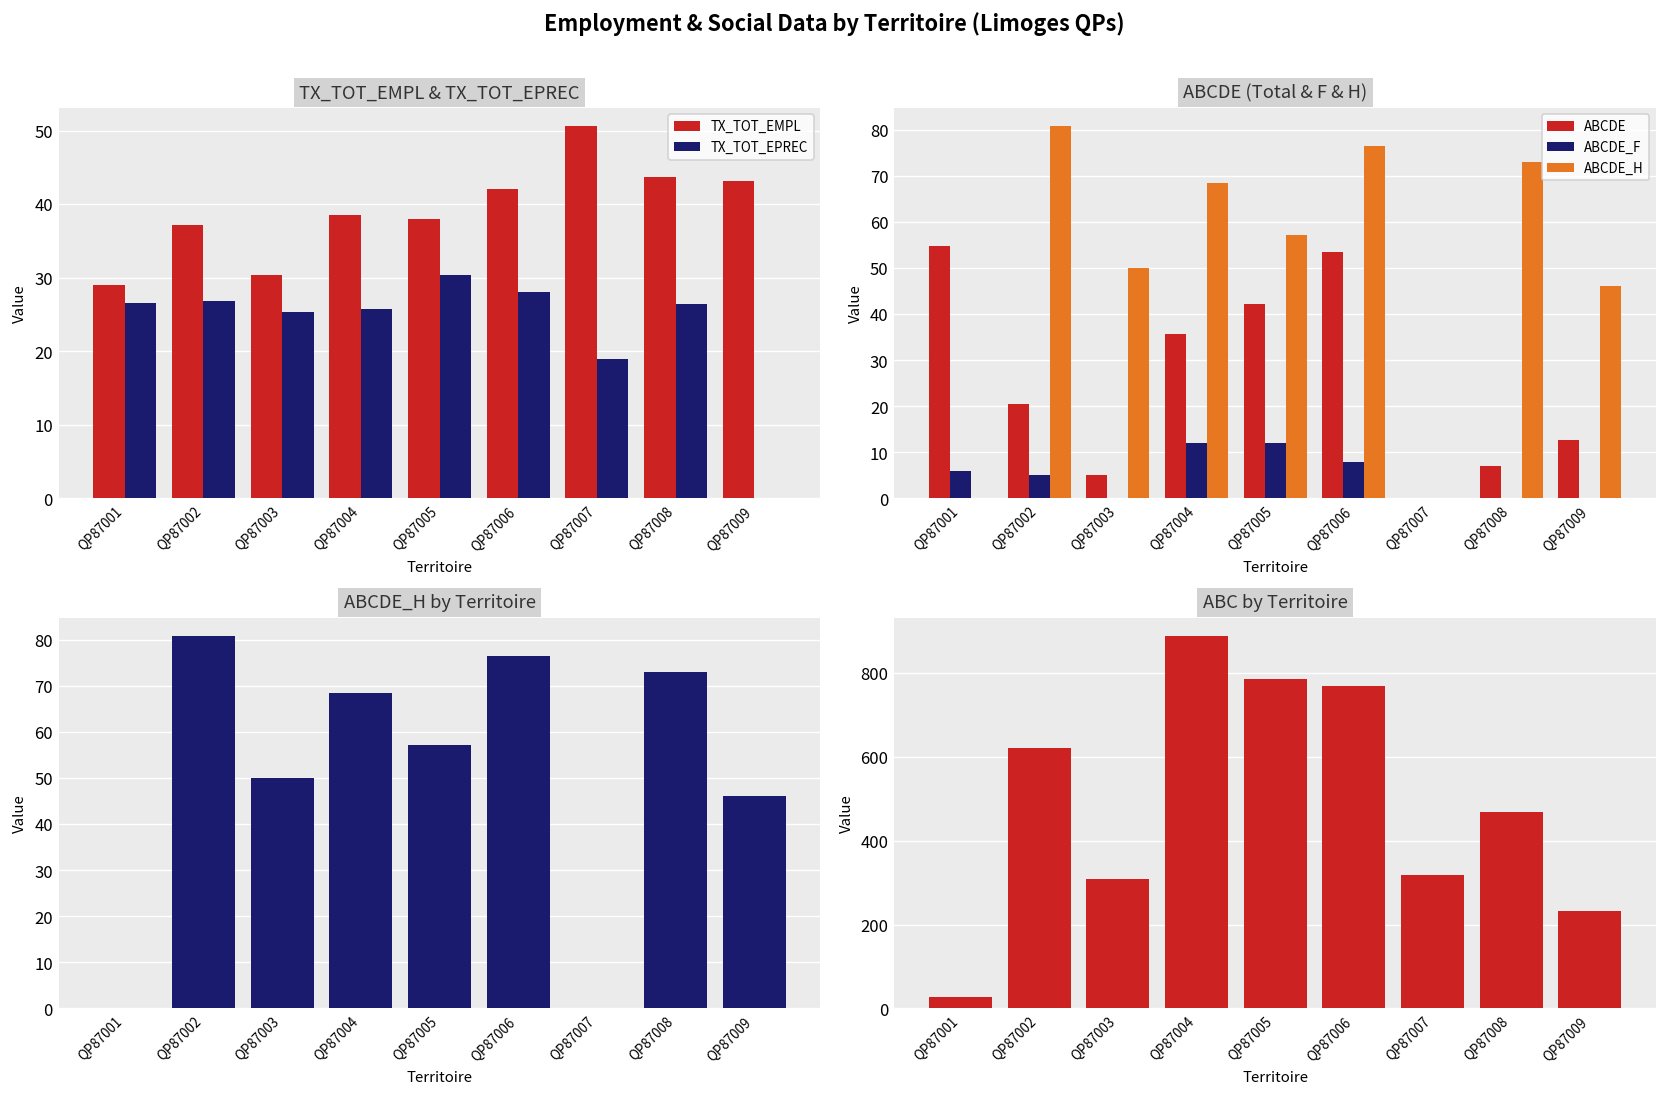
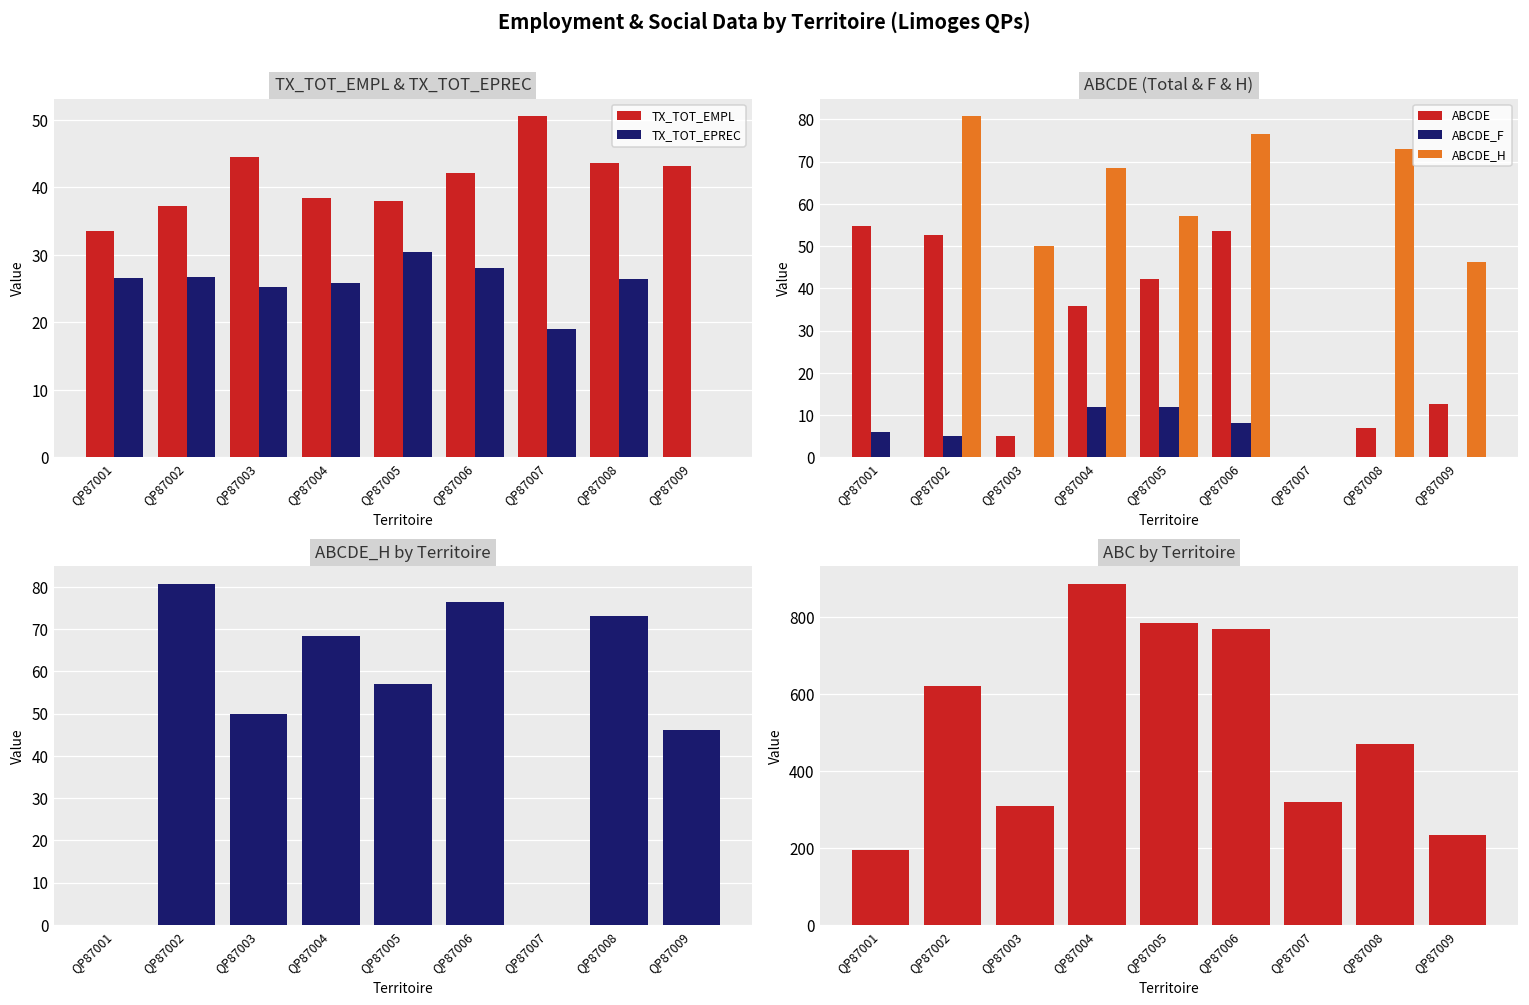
TX_TOT_EMPL & TX_TOT_EPREC, TX_TOT_EMPL, QP87001: 29 -> 34
TX_TOT_EMPL & TX_TOT_EPREC, TX_TOT_EMPL, QP87003: 30 -> 45
ABCDE (Total & F & H), ABCDE, QP87002: 21 -> 53
ABC by Territoire, QP87001: 30 -> 200
